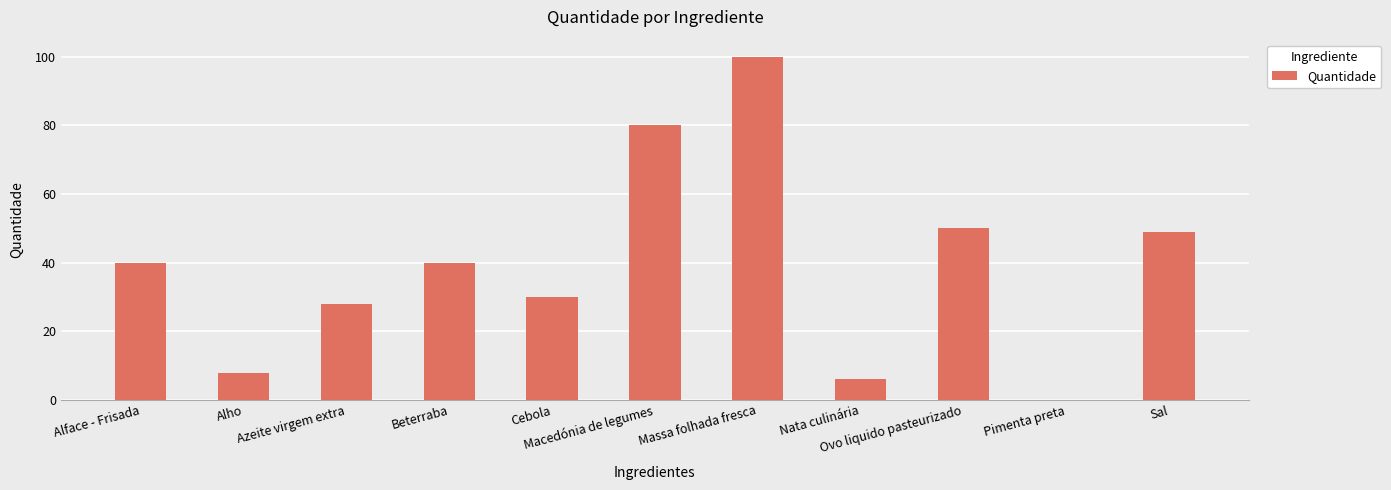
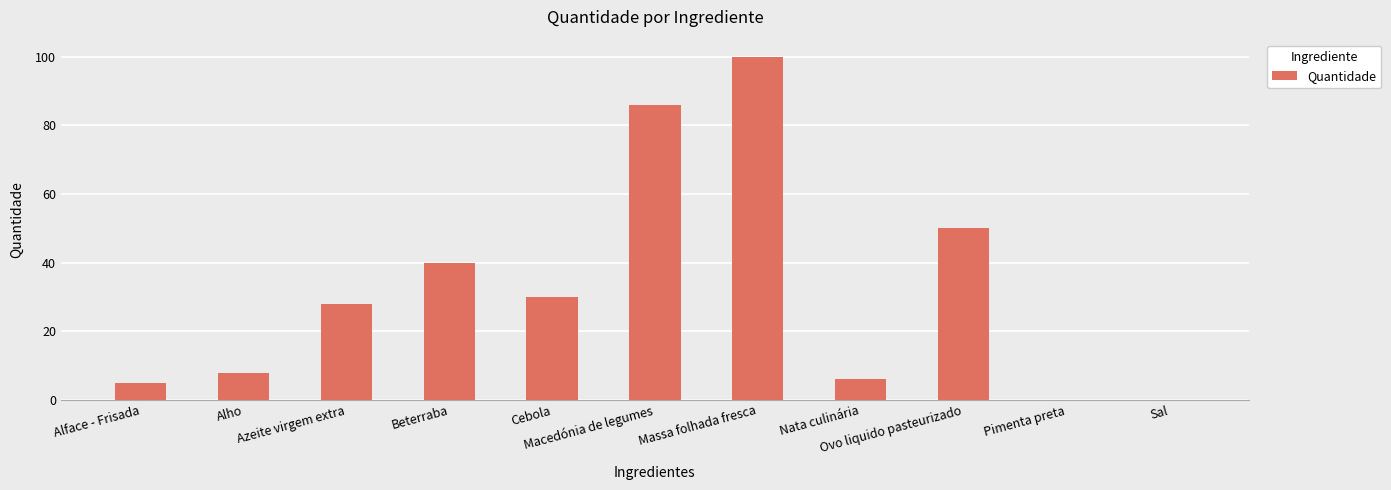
Alface - Frisada: 40 -> 5
Macedónia de legumes: 80 -> 86
Sal: 49 -> 0
